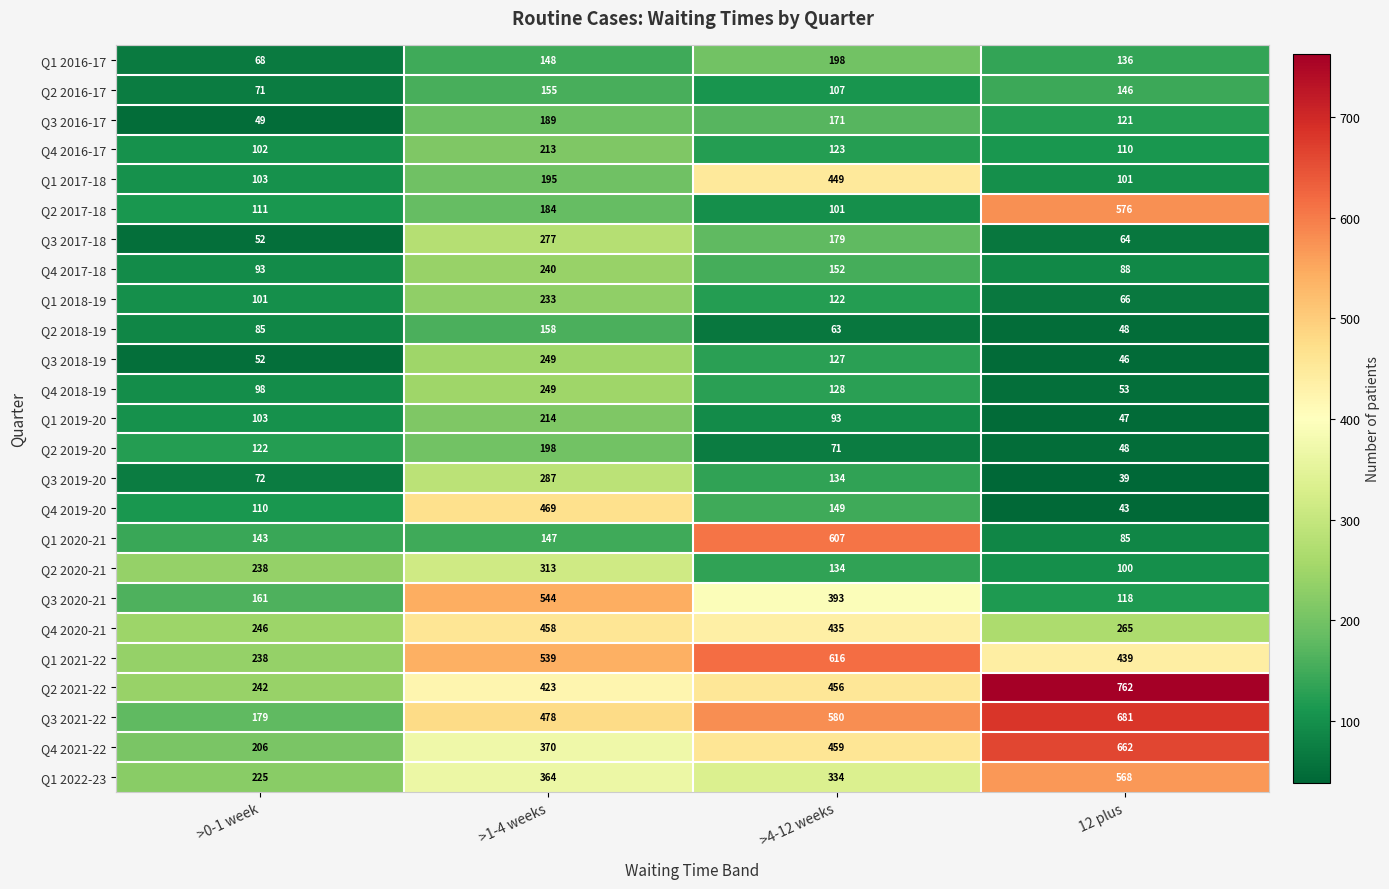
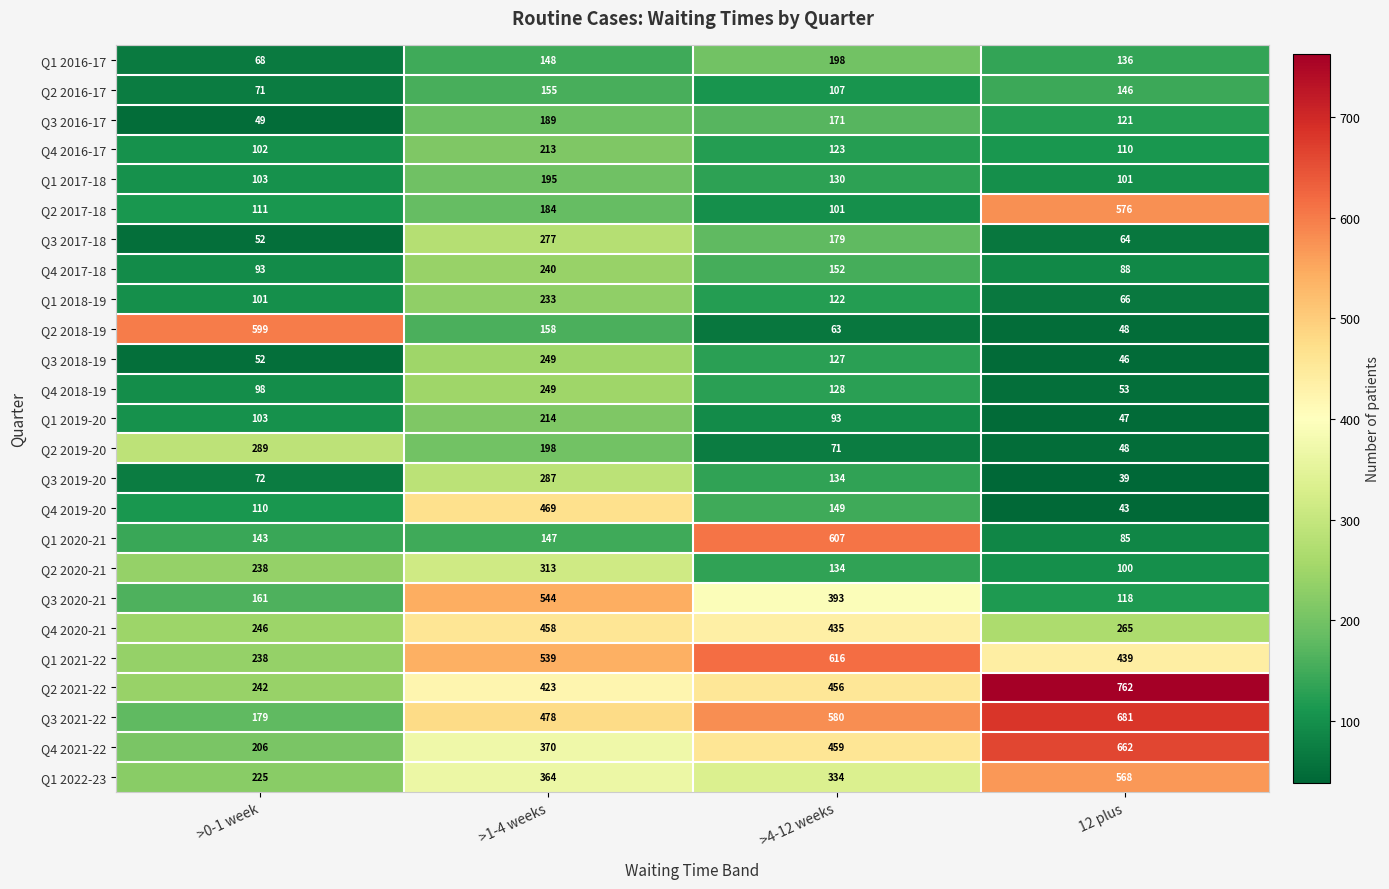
Q1 2017-18, >4-12 weeks: 449 -> 130
Q2 2018-19, >0-1 week: 85 -> 599
Q2 2019-20, >0-1 week: 122 -> 289
